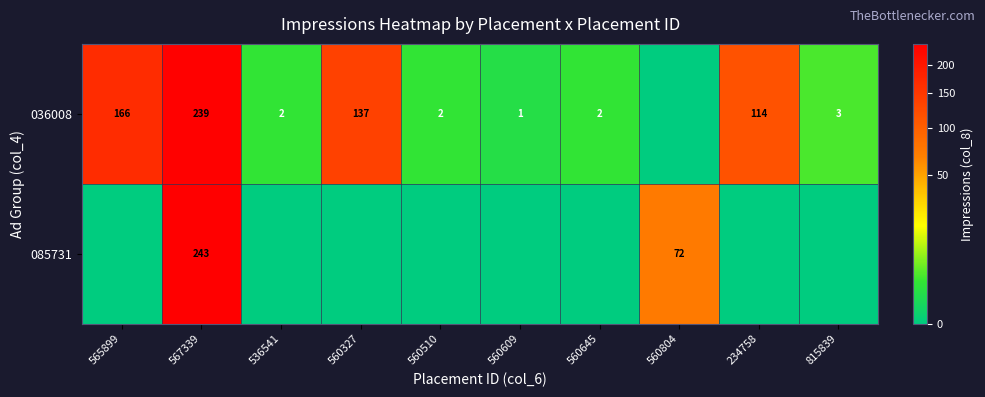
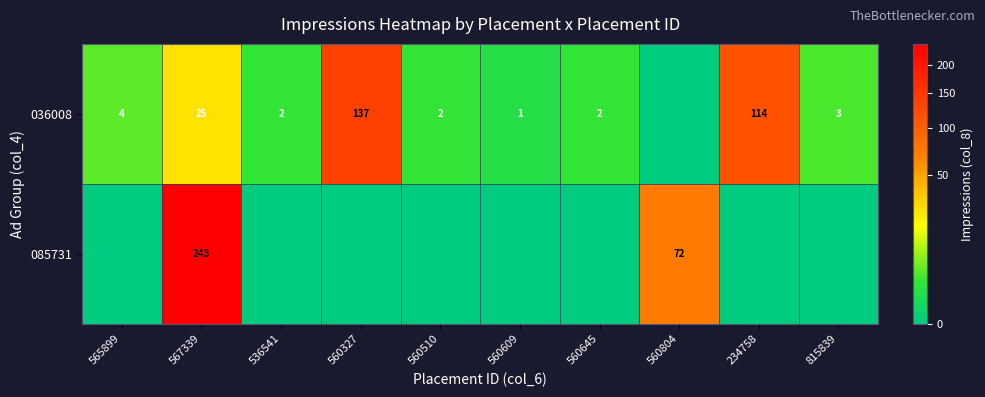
036008, 565899: 166 -> 4
036008, 567339: 239 -> 25
